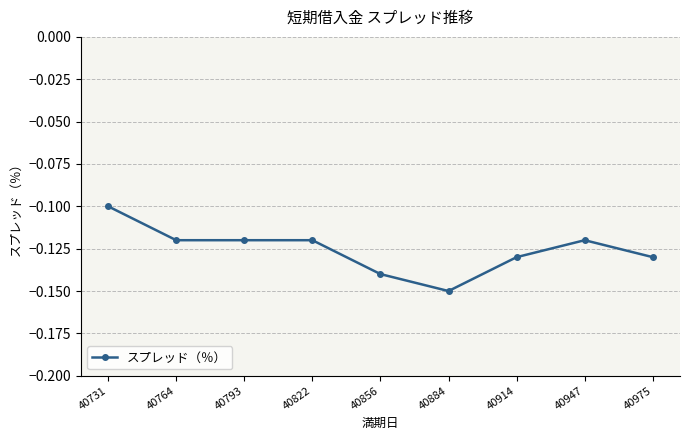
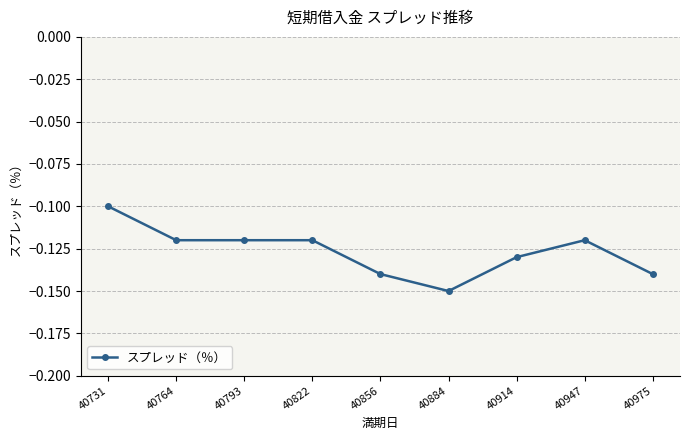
40975: -0.13 -> -0.14
